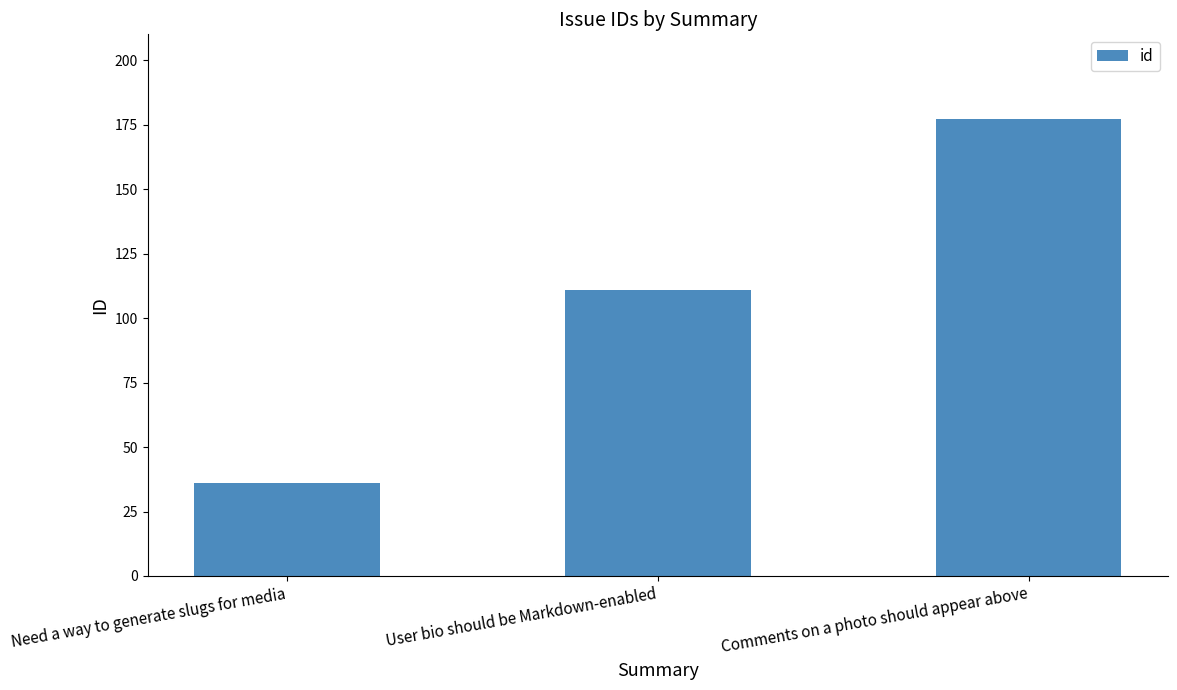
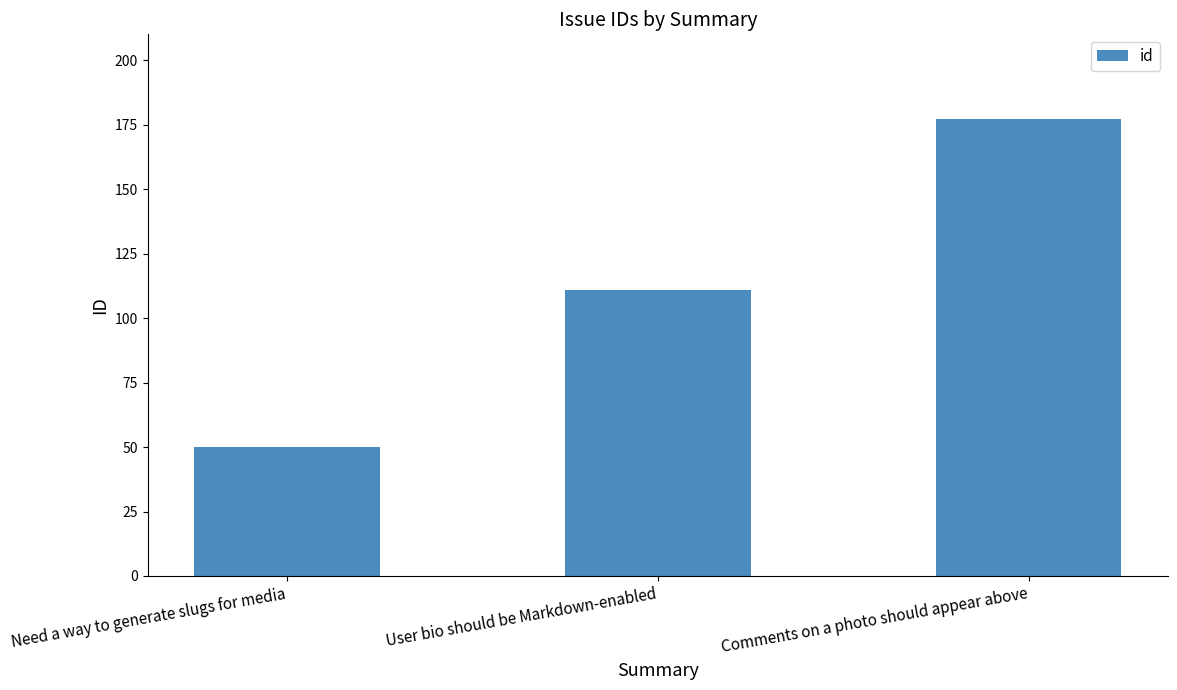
Need a way to generate slugs for media: 36 -> 50
